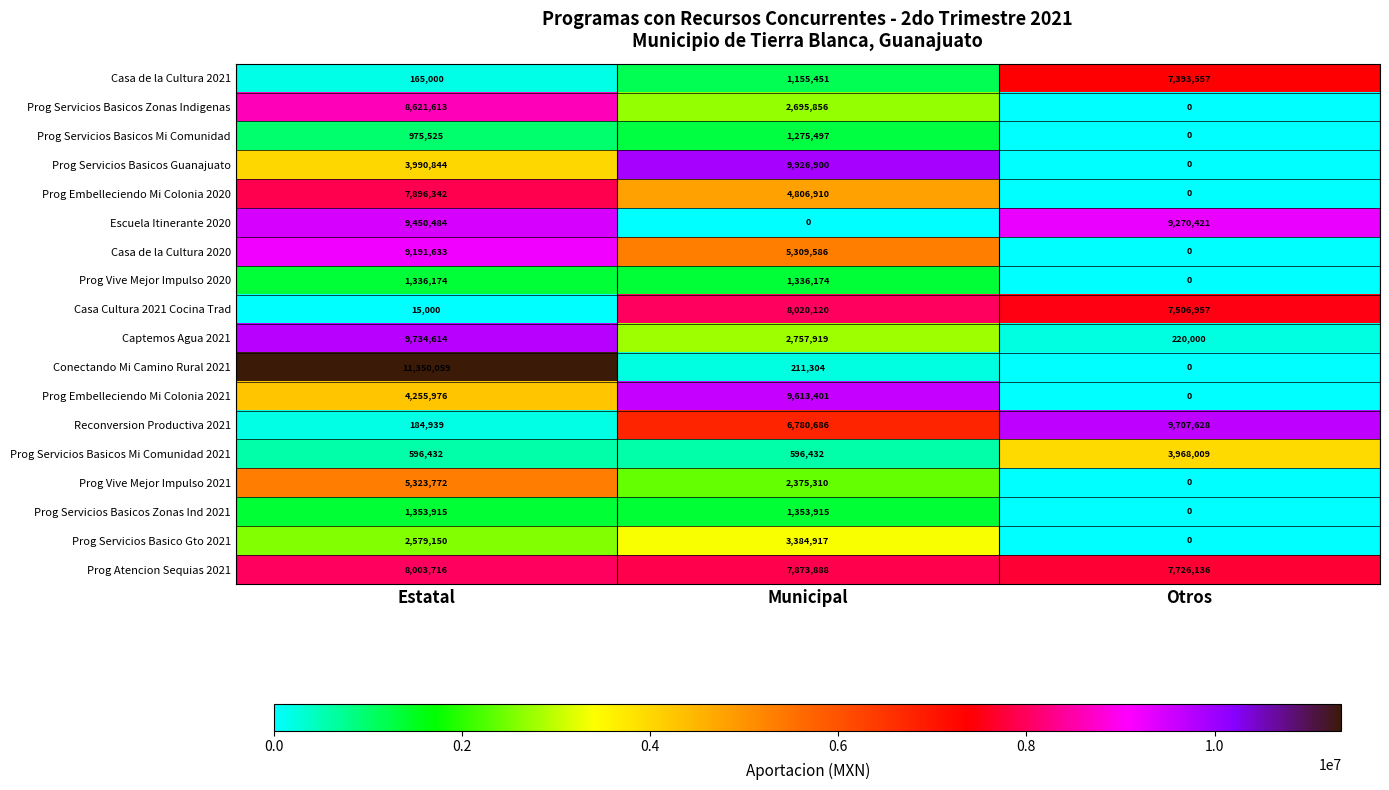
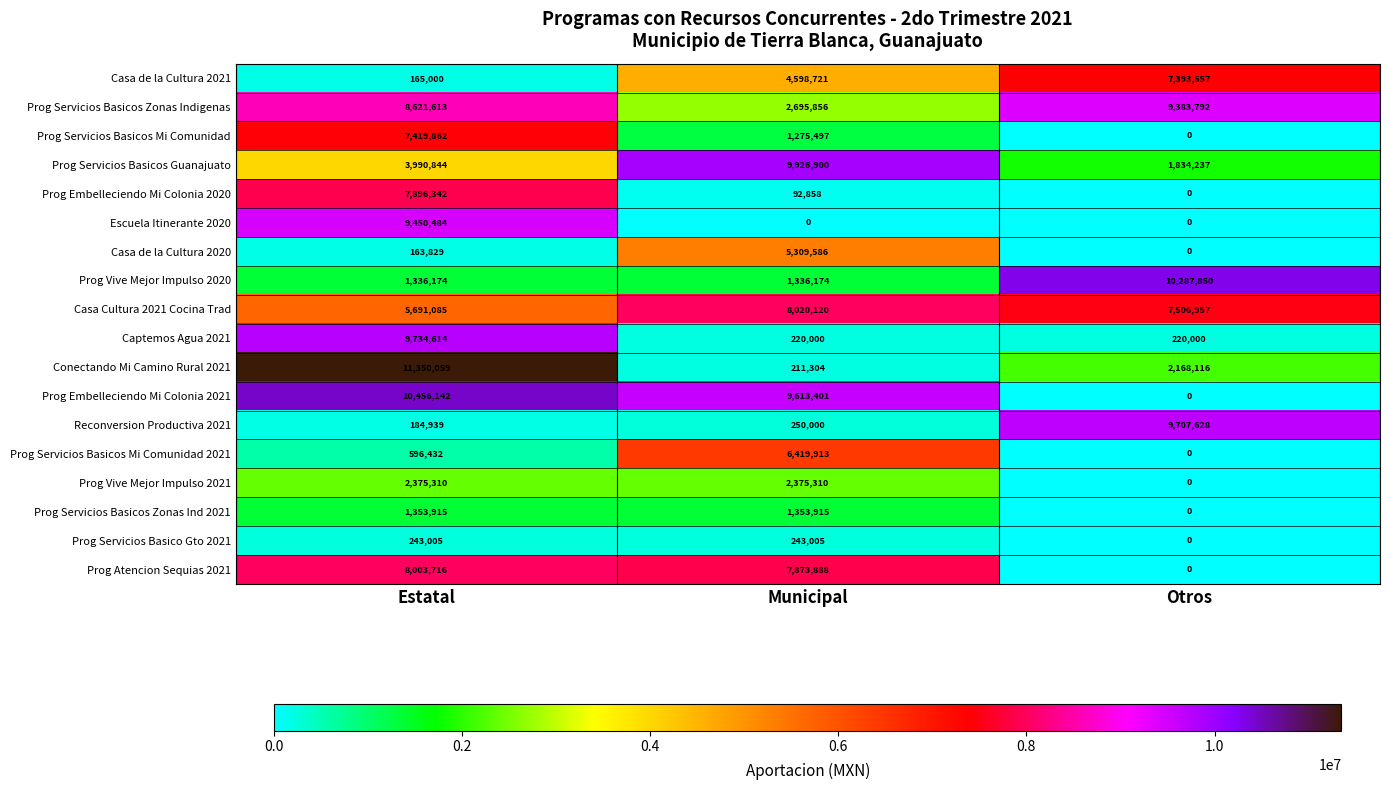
Casa de la Cultura 2021, Municipal: 1,155,451 -> 4,598,721
Prog Servicios Basicos Zonas Indigenas, Otros: 0 -> 9,383,792
Prog Servicios Basicos Mi Comunidad, Estatal: 975,525 -> 7,419,862
Prog Servicios Basicos Guanajuato, Otros: 0 -> 1,834,237
Prog Embelleciendo Mi Colonia 2020, Municipal: 4,806,910 -> 92,858
Escuela Itinerante 2020, Otros: 9,270,421 -> 0
Casa de la Cultura 2020, Estatal: 9,191,633 -> 163,829
Prog Vive Mejor Impulso 2020, Otros: 0 -> 10,287,850
Casa Cultura 2021 Cocina Trad, Estatal: 15,000 -> 5,691,085
Captemos Agua 2021, Municipal: 2,757,919 -> 220,000
Conectando Mi Camino Rural 2021, Otros: 0 -> 2,168,116
Prog Embelleciendo Mi Colonia 2021, Estatal: 4,255,976 -> 10,456,142
Reconversion Productiva 2021, Municipal: 6,780,686 -> 250,000
Prog Servicios Basicos Mi Comunidad 2021, Municipal: 596,432 -> 6,419,913
Prog Servicios Basicos Mi Comunidad 2021, Otros: 3,968,009 -> 0
Prog Vive Mejor Impulso 2021, Estatal: 5,323,772 -> 2,375,310
Prog Servicios Basico Gto 2021, Estatal: 2,579,150 -> 243,005
Prog Servicios Basico Gto 2021, Municipal: 3,384,917 -> 243,005
Prog Atencion Sequias 2021, Otros: 7,726,136 -> 0
